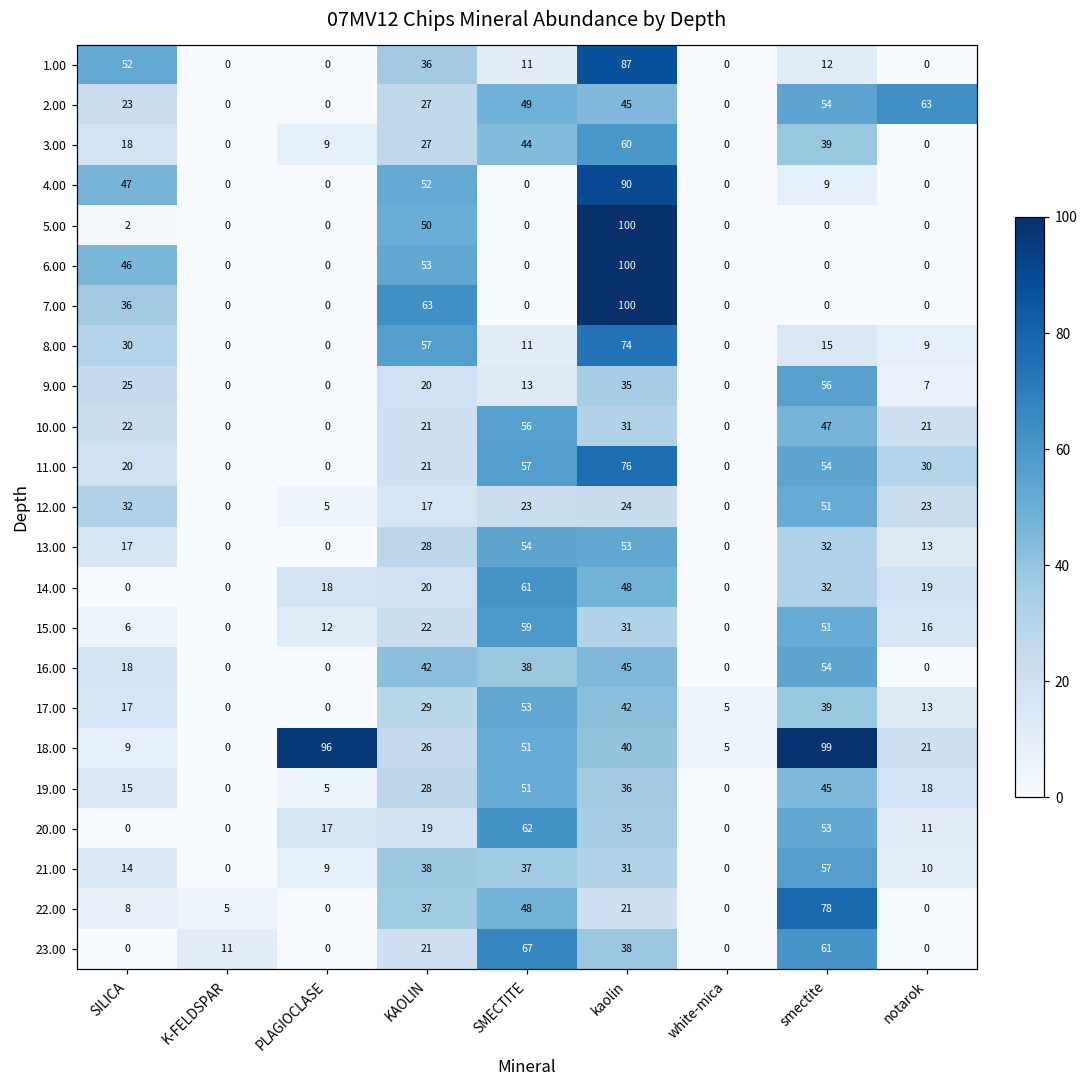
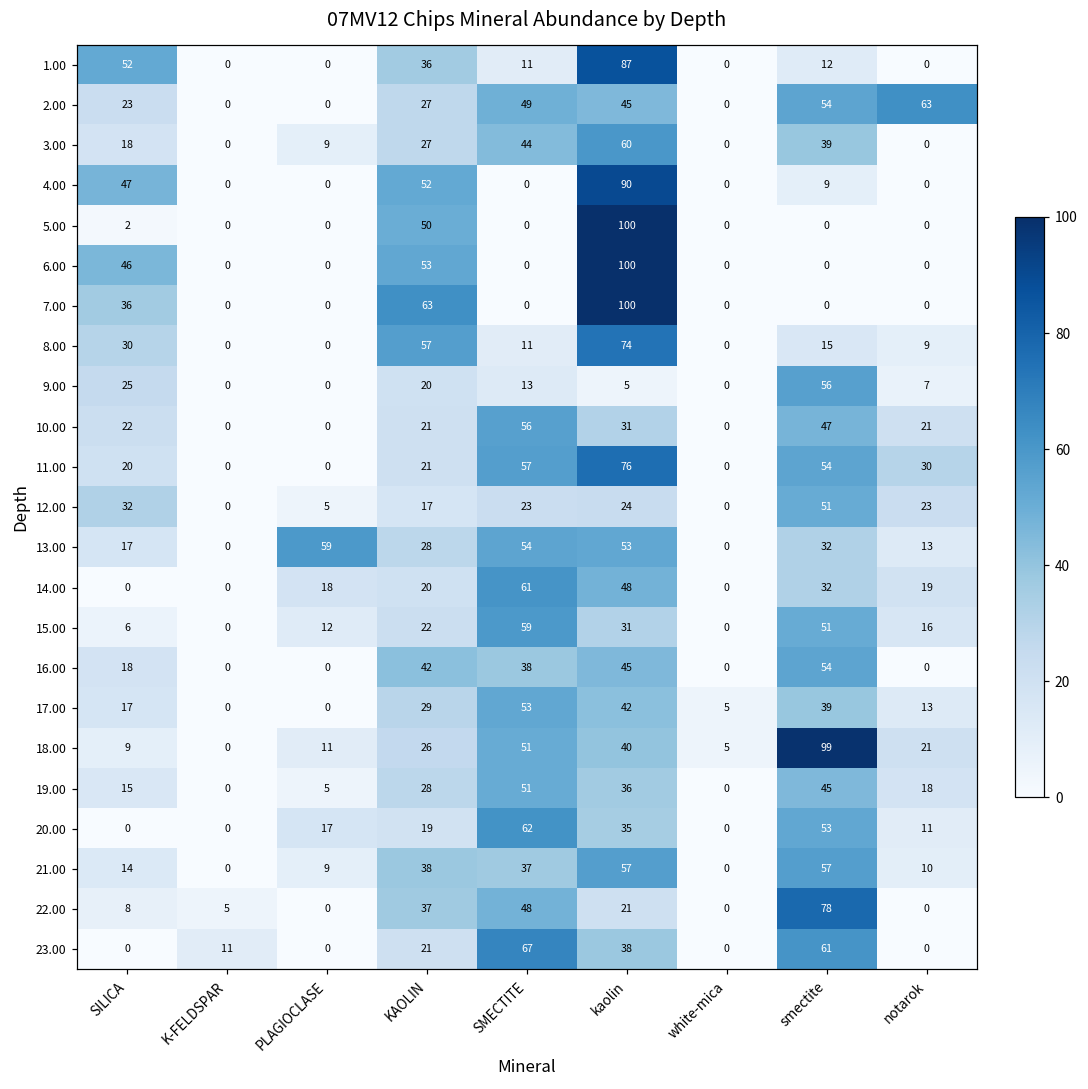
9.00, kaolin: 35 -> 5
13.00, PLAGIOCLASE: 0 -> 59
18.00, PLAGIOCLASE: 96 -> 11
21.00, kaolin: 31 -> 57
